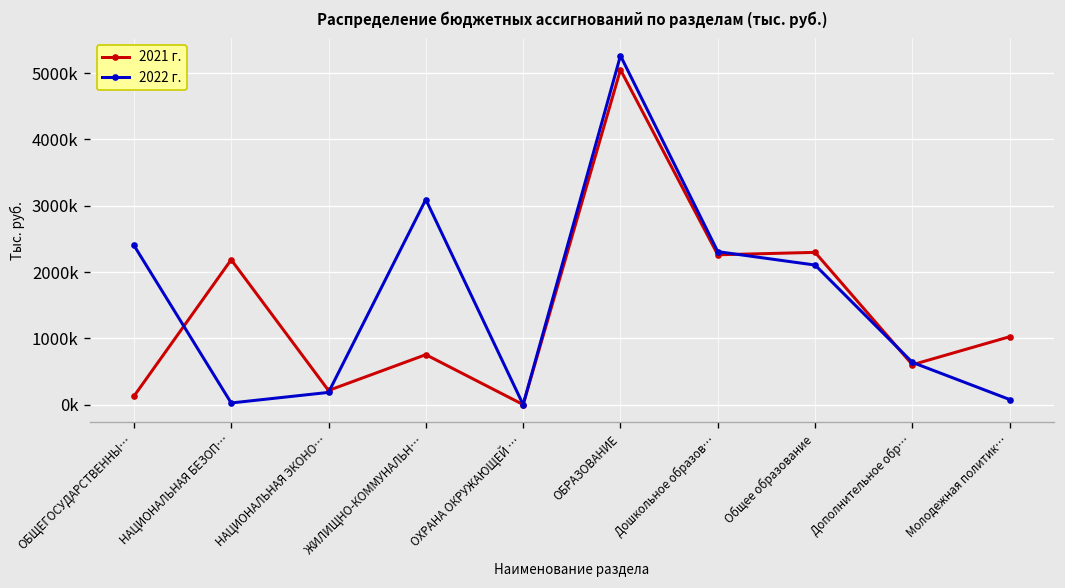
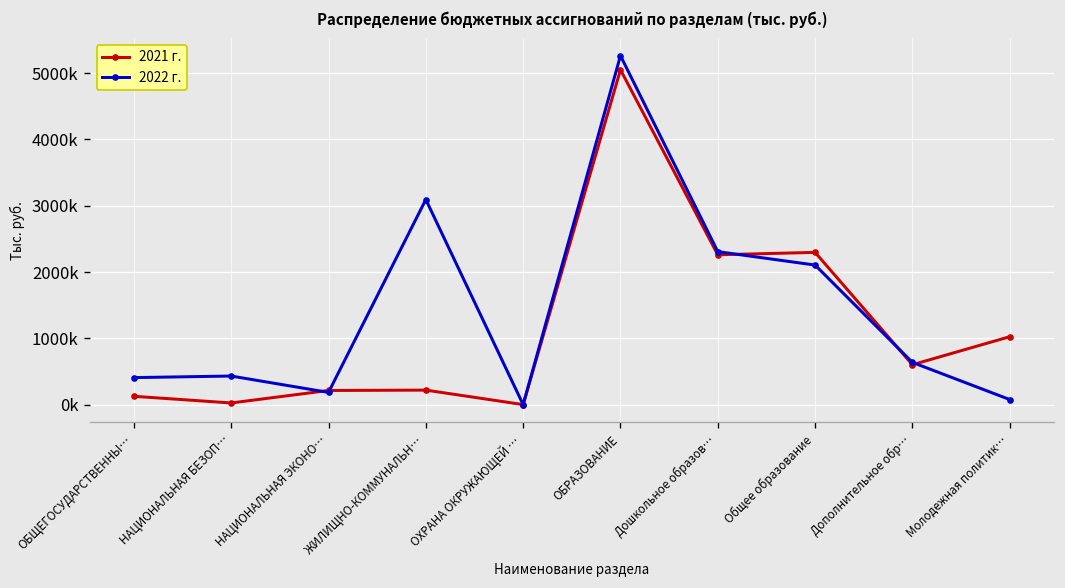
2022 г., ОБЩЕГОСУДАРСТВЕННЫ…: 2400000 -> 400000
2021 г., НАЦИОНАЛЬНАЯ БЕЗОП…: 2200000 -> 0
2022 г., НАЦИОНАЛЬНАЯ БЕЗОП…: 0 -> 400000
2021 г., ЖИЛИЩНО-КОММУНАЛЬН…: 800000 -> 200000
